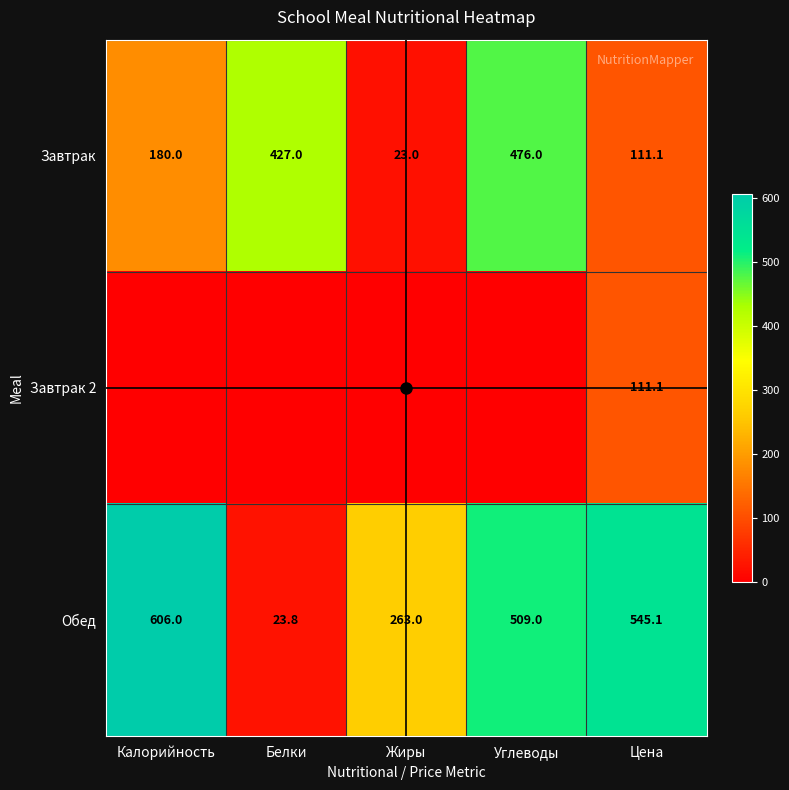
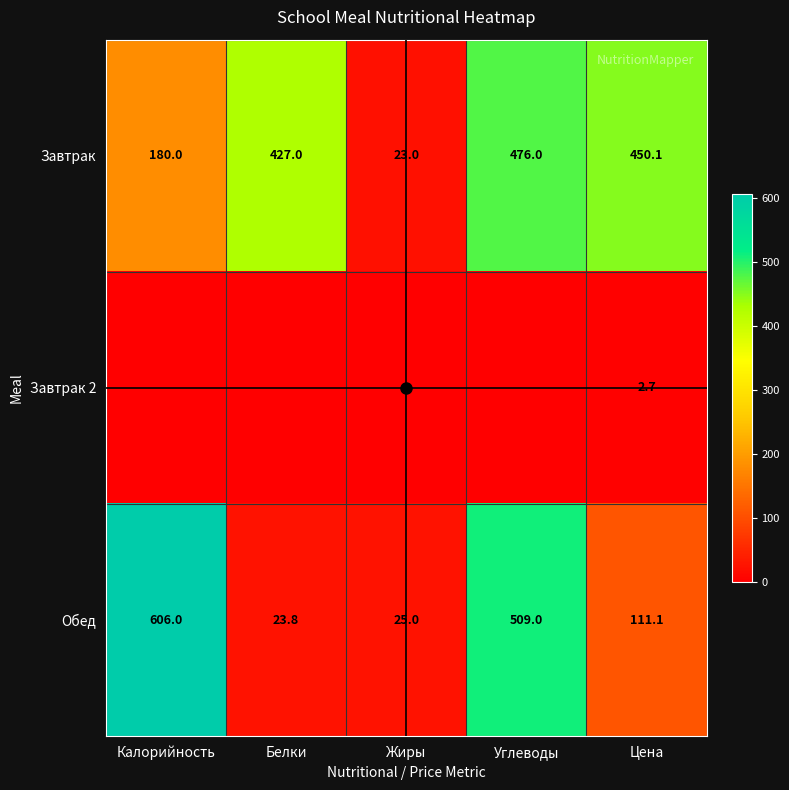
Завтрак, Цена: 111.1 -> 450.1
Завтрак 2, Цена: 111.1 -> 2.7
Обед, Жиры: 263.0 -> 25.0
Обед, Цена: 545.1 -> 111.1
